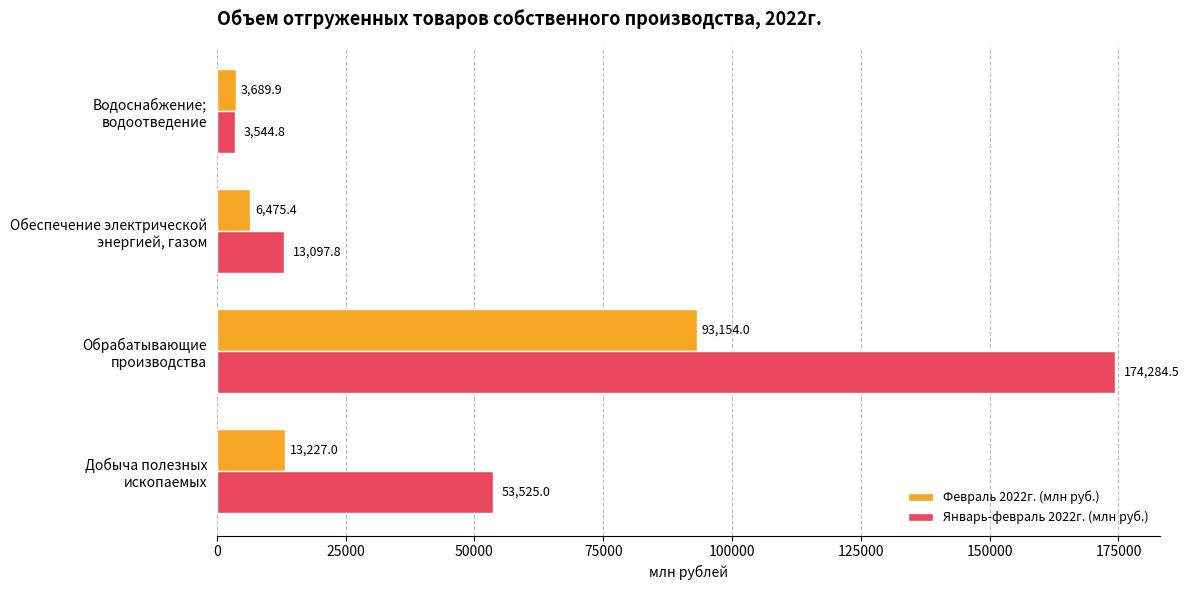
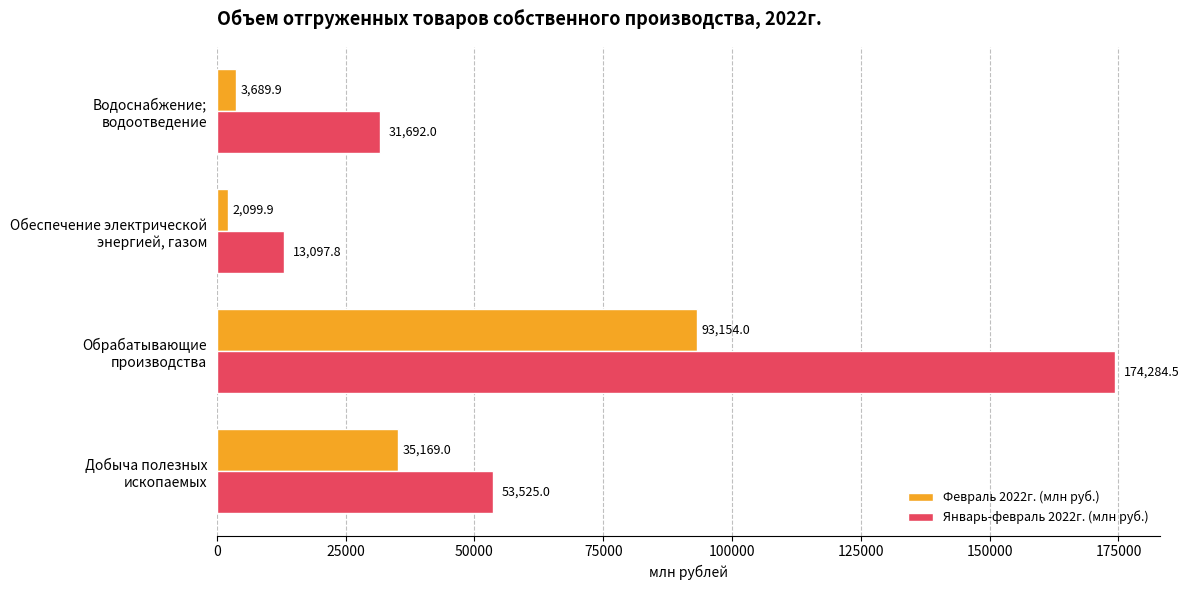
Январь-февраль 2022г. (млн руб.), Водоснабжение; водоотведение: 3,544.8 -> 31,692.0
Февраль 2022г. (млн руб.), Обеспечение электрической энергией, газом: 6,475.4 -> 2,099.9
Февраль 2022г. (млн руб.), Добыча полезных ископаемых: 13,227.0 -> 35,169.0
